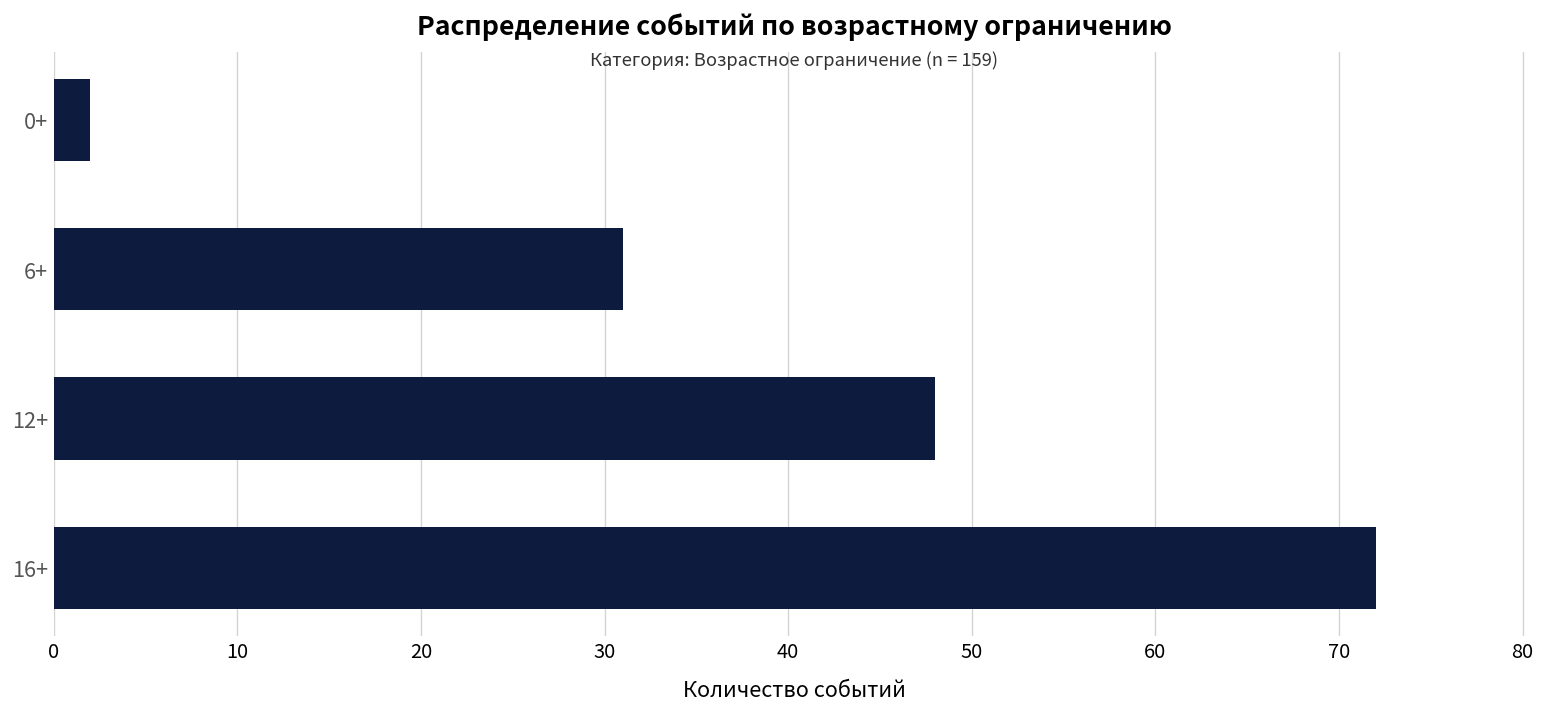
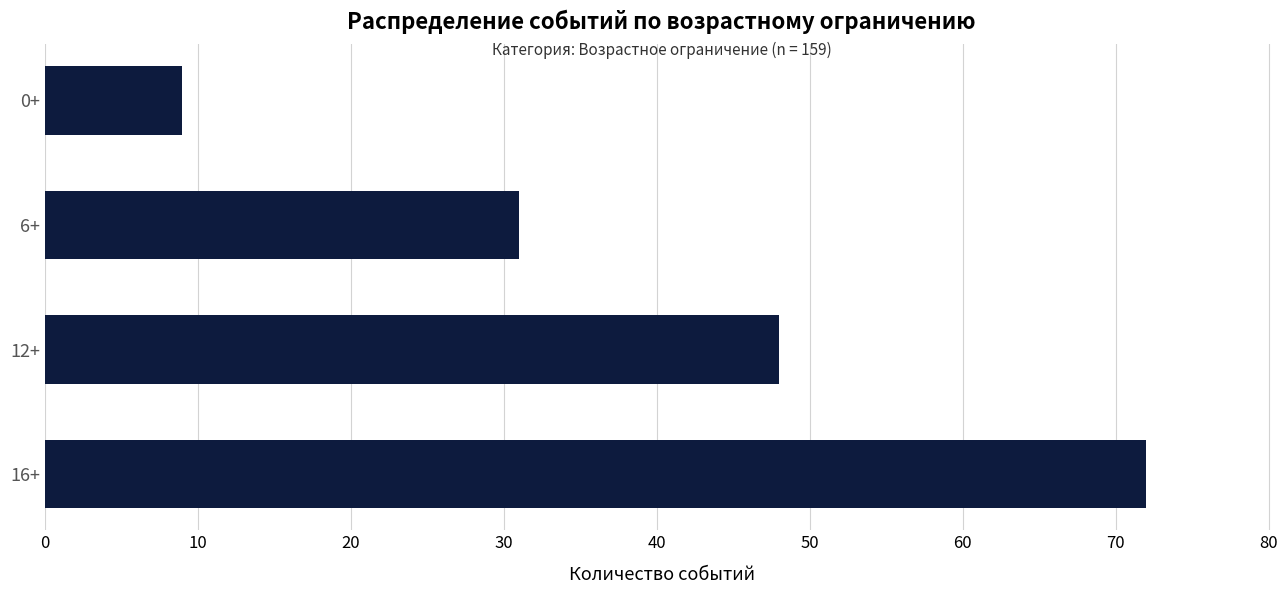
0+: 2 -> 9
